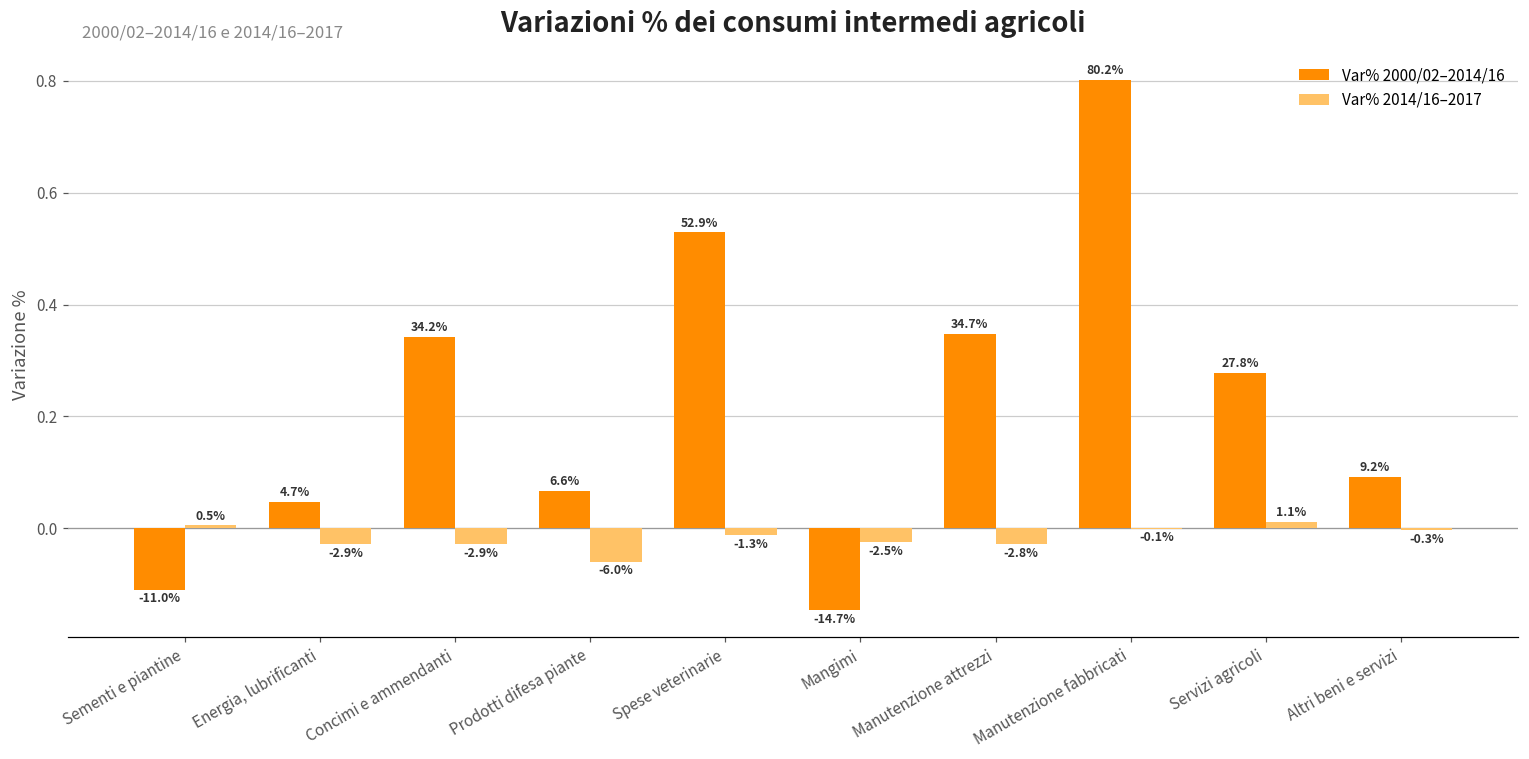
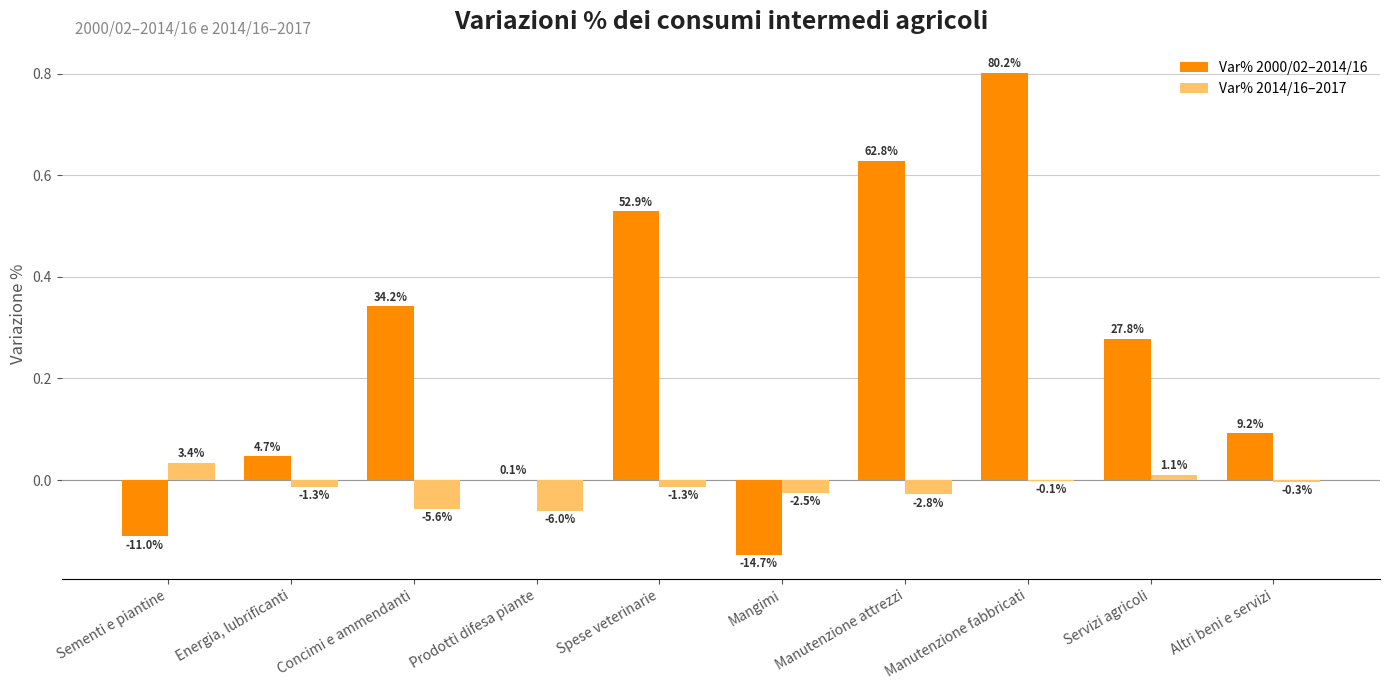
Var% 2014/16–2017, Sementi e piantine: 0.5% -> 3.4%
Var% 2014/16–2017, Energia, lubrificanti: -2.9% -> -1.3%
Var% 2014/16–2017, Concimi e ammendanti: -2.9% -> -5.6%
Var% 2000/02–2014/16, Prodotti difesa piante: 6.6% -> 0.1%
Var% 2000/02–2014/16, Manutenzione attrezzi: 34.7% -> 62.8%
